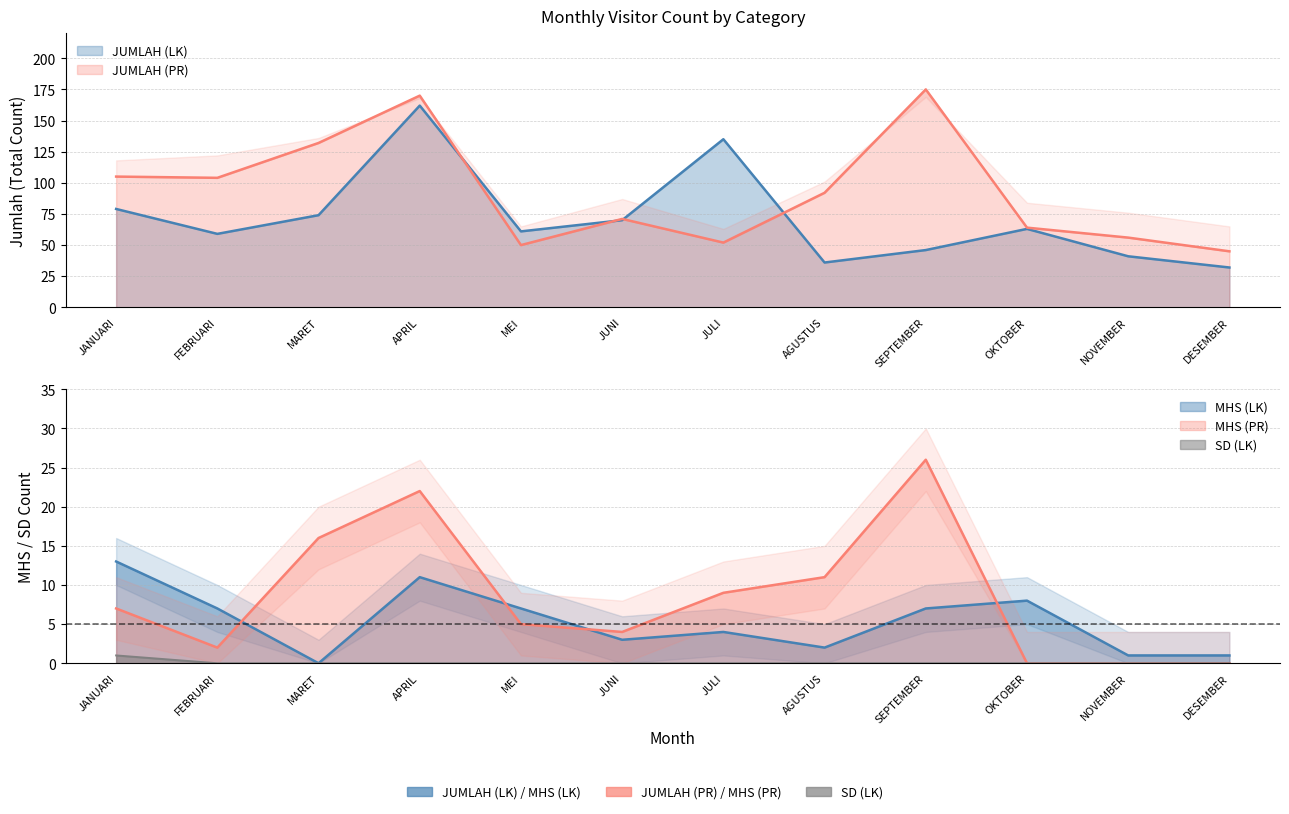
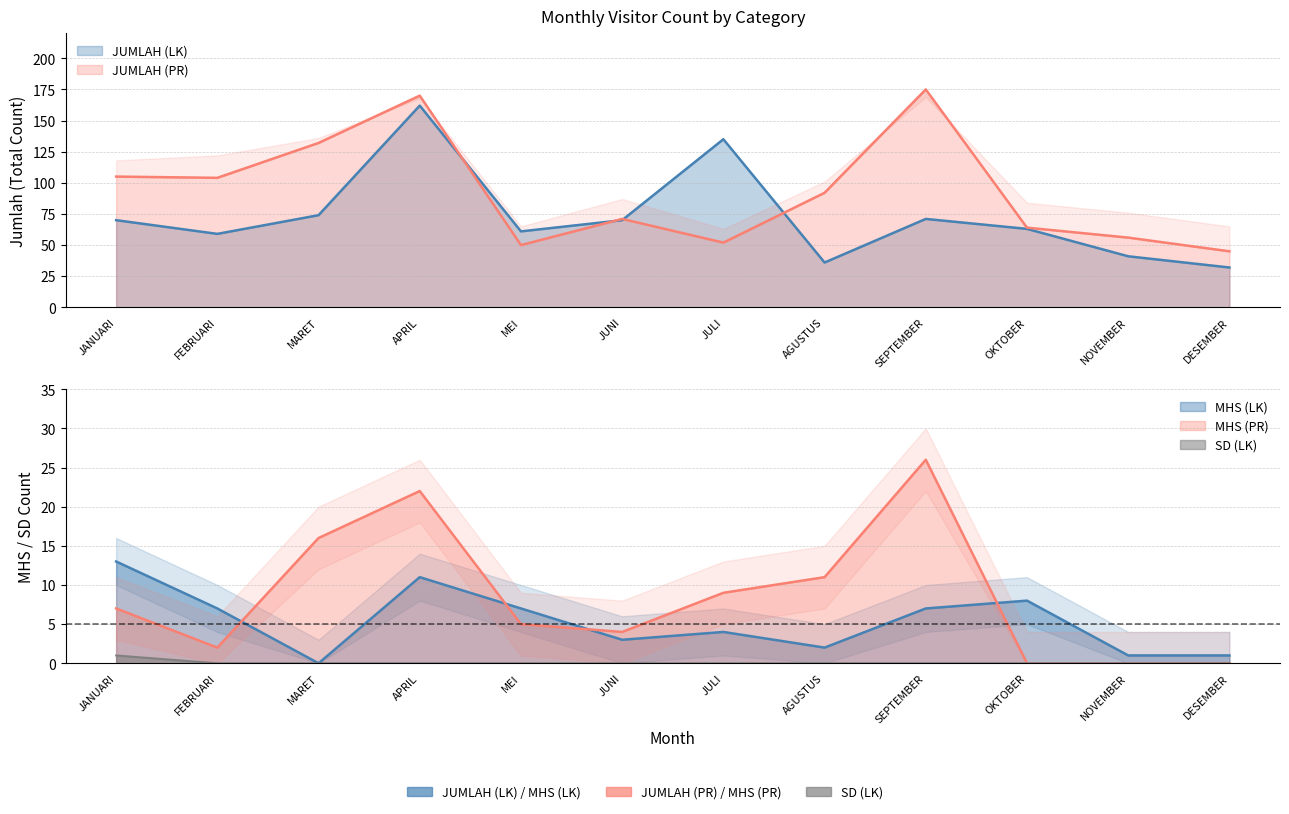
Monthly Visitor Count by Category, JUMLAH (LK), JANUARI: 79 -> 70
Monthly Visitor Count by Category, JUMLAH (LK), SEPTEMBER: 46 -> 71
